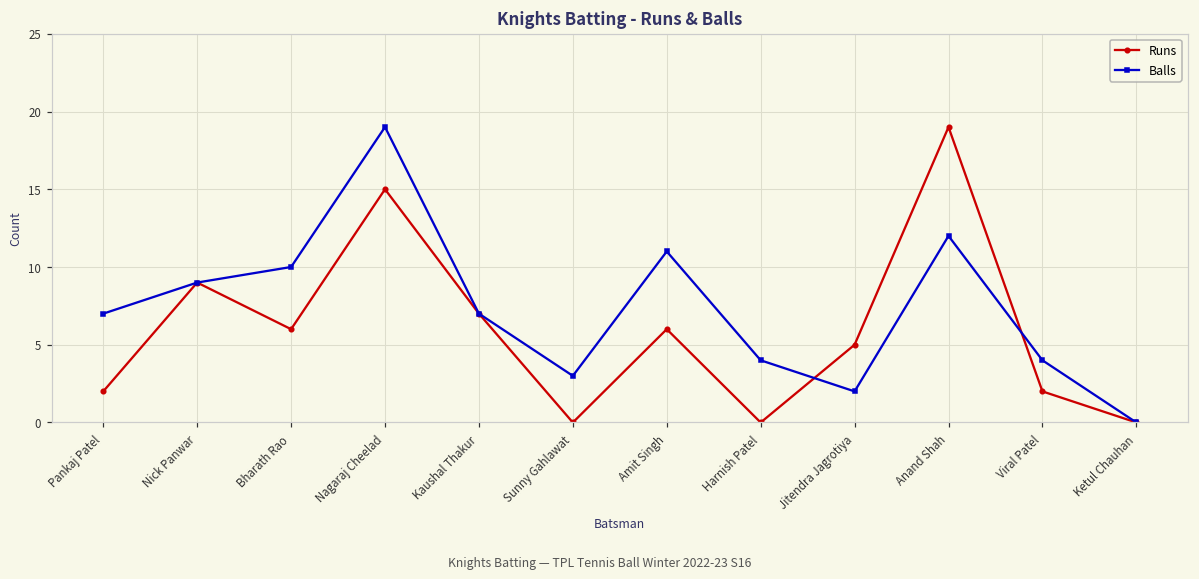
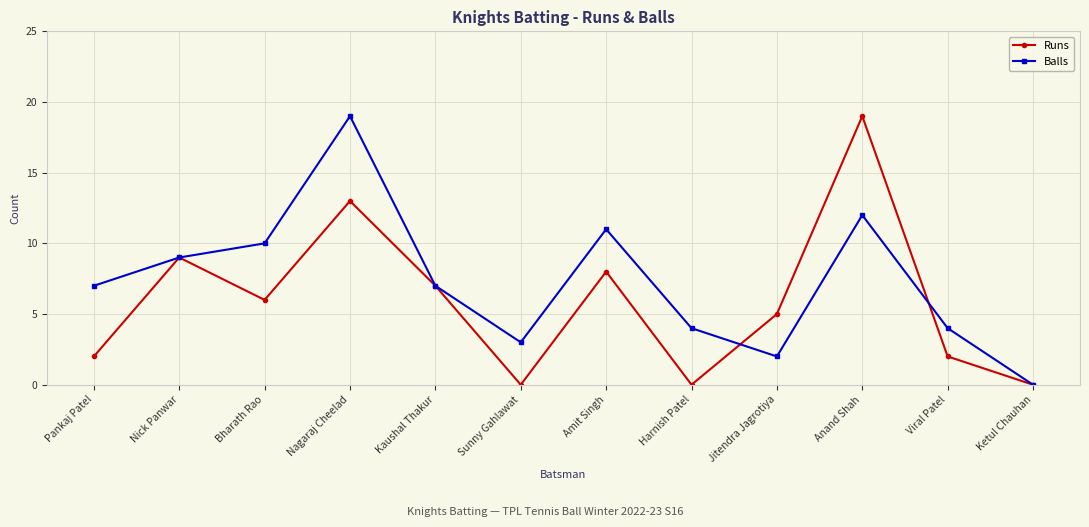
Runs, Nagaraj Cheelad: 15 -> 13
Runs, Amit Singh: 6 -> 8
